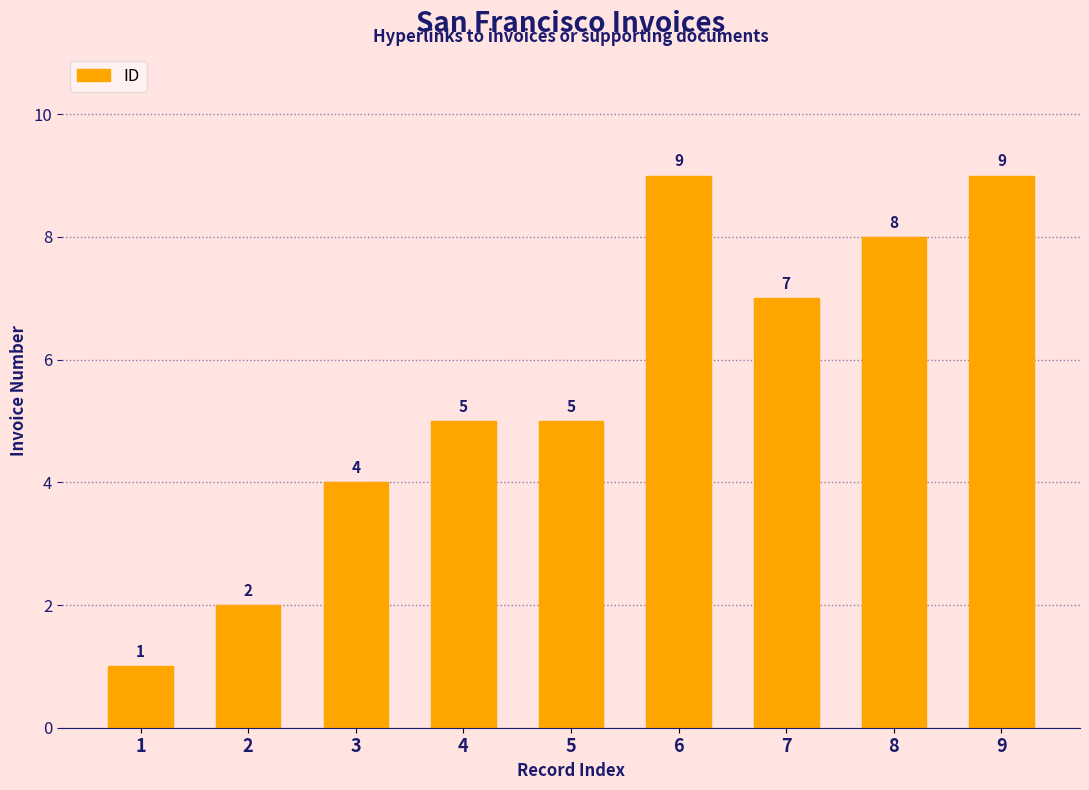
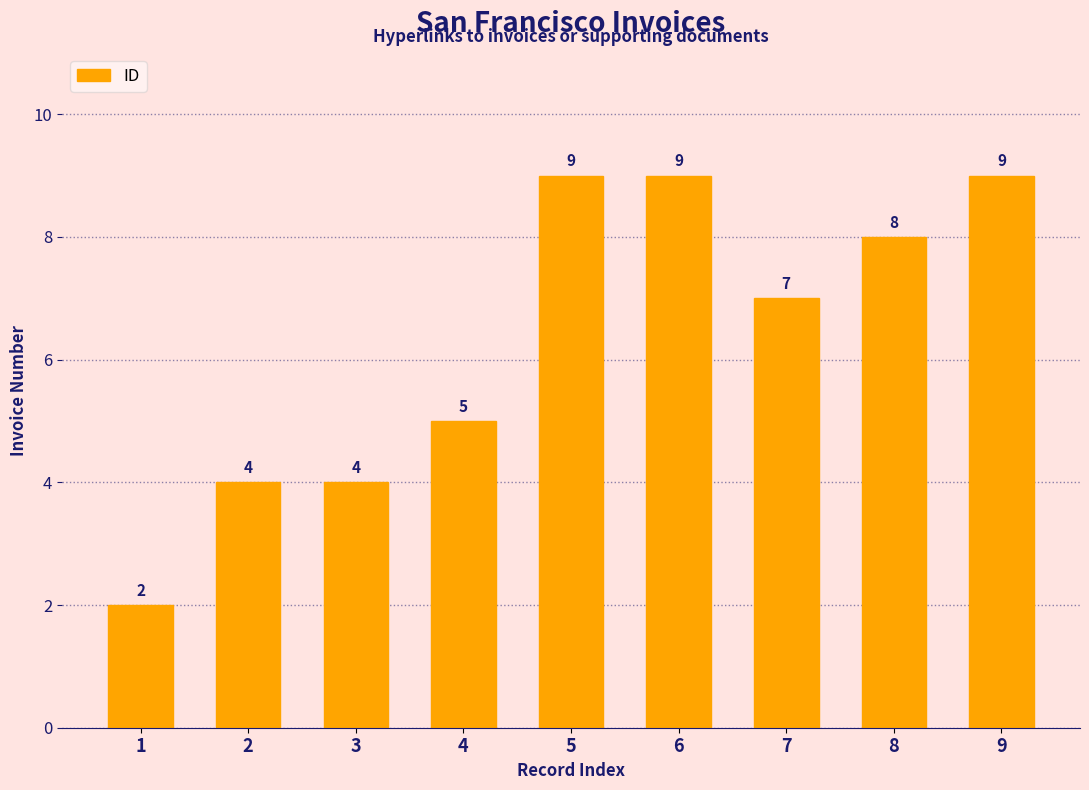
1: 1 -> 2
2: 2 -> 4
5: 5 -> 9
